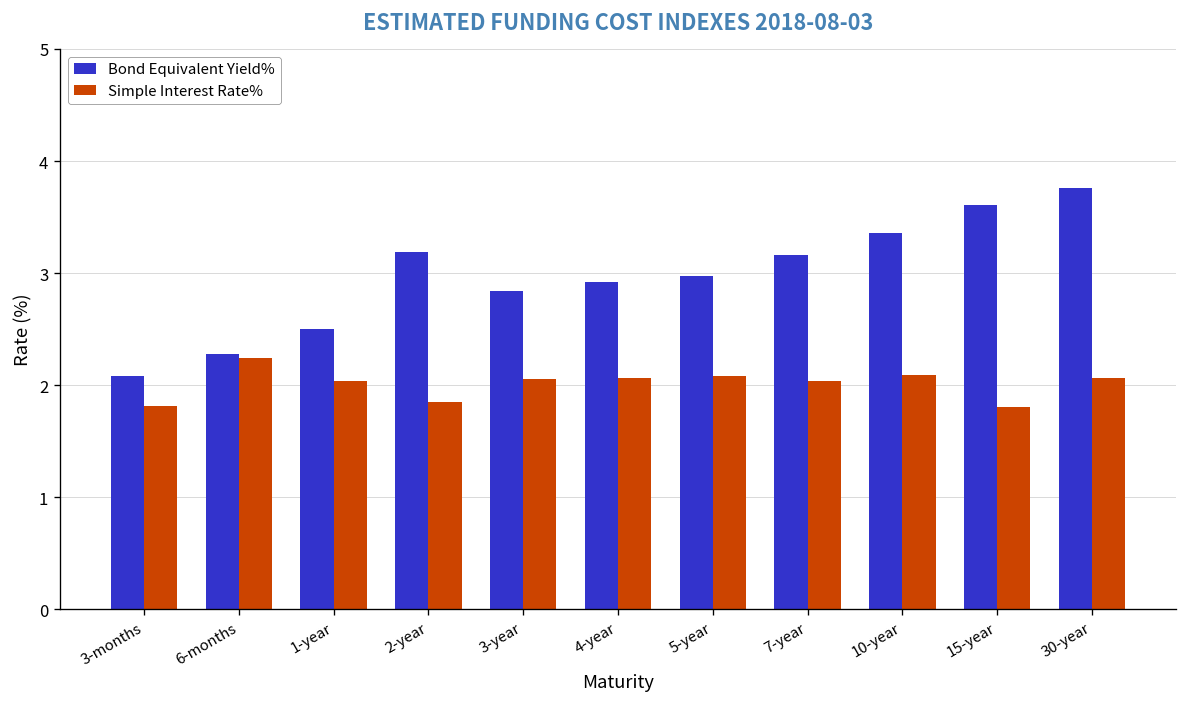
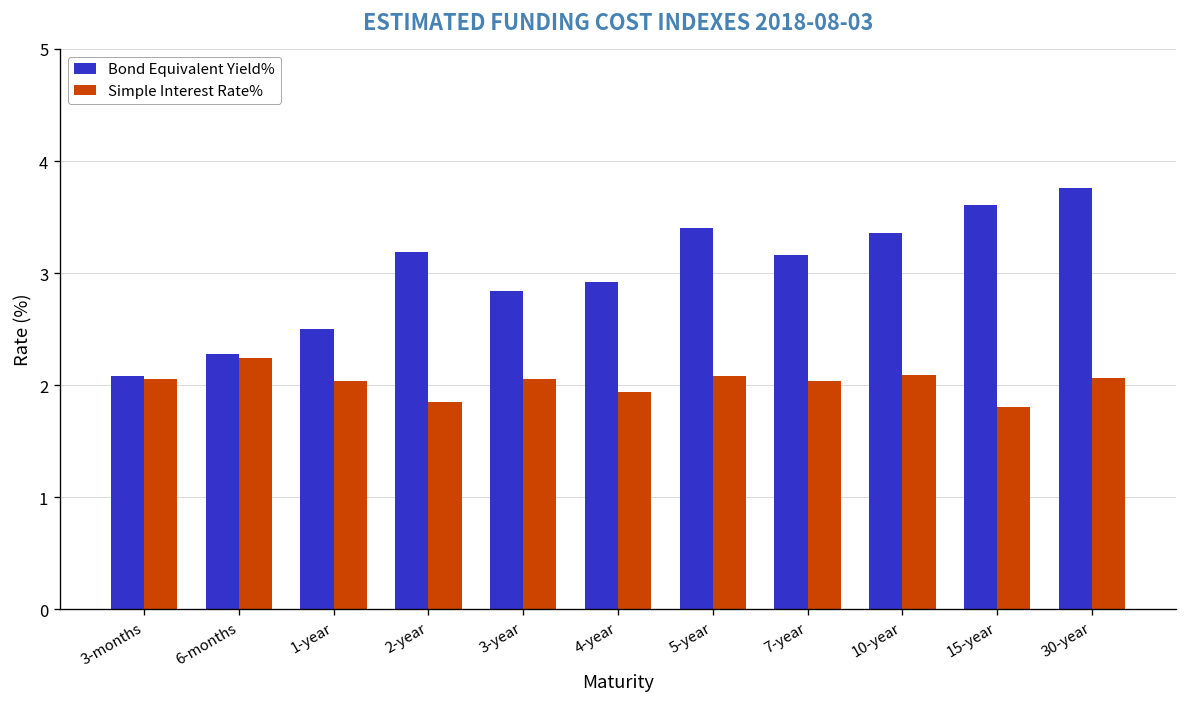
Simple Interest Rate%, 3-months: 1.8 -> 2.1
Simple Interest Rate%, 4-year: 2.1 -> 1.9
Bond Equivalent Yield%, 5-year: 3.0 -> 3.4
